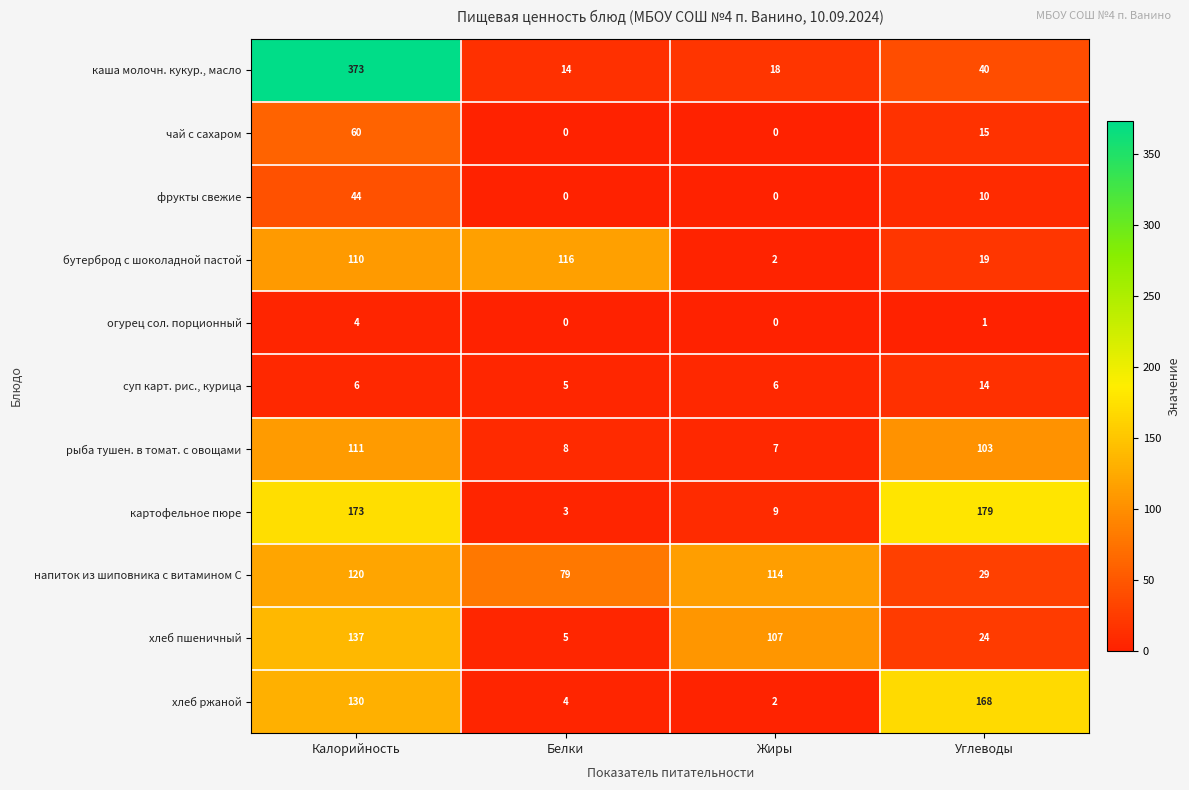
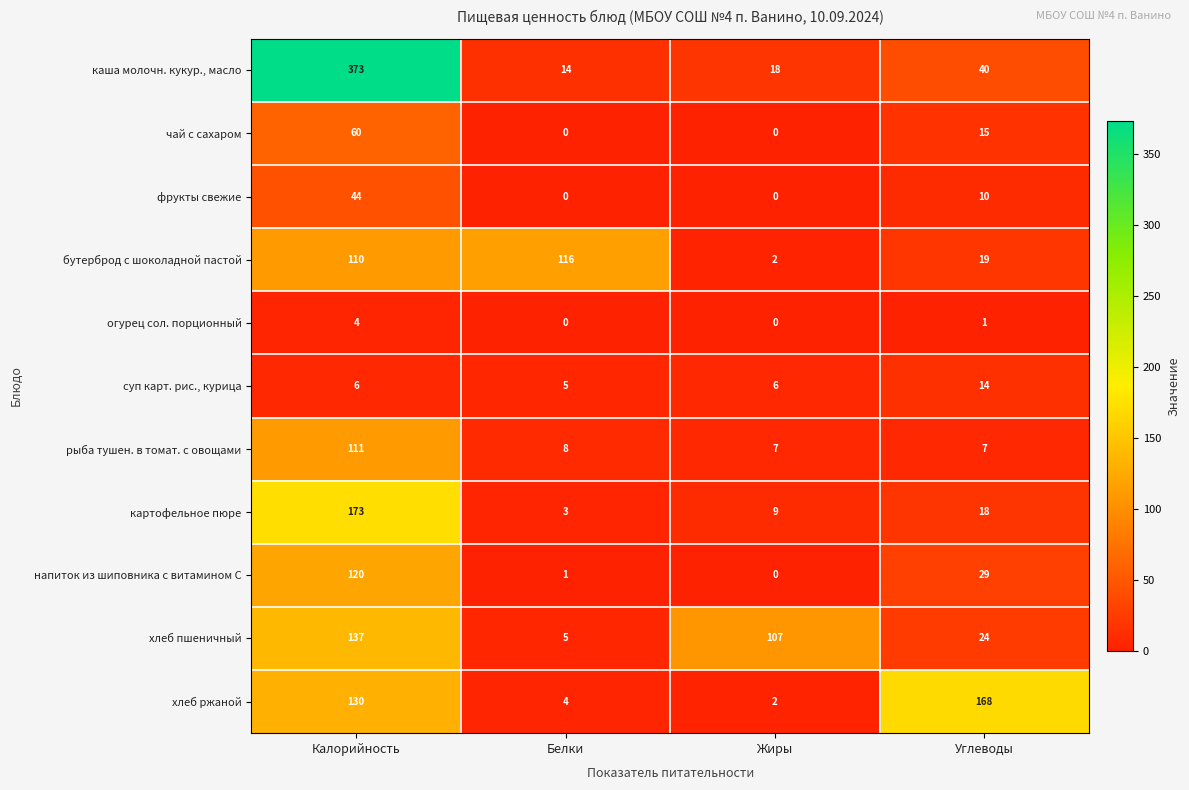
рыба тушен. в томат. с овощами, Углеводы: 103 -> 7
картофельное пюре, Углеводы: 179 -> 18
напиток из шиповника с витамином С, Белки: 79 -> 1
напиток из шиповника с витамином С, Жиры: 114 -> 0
